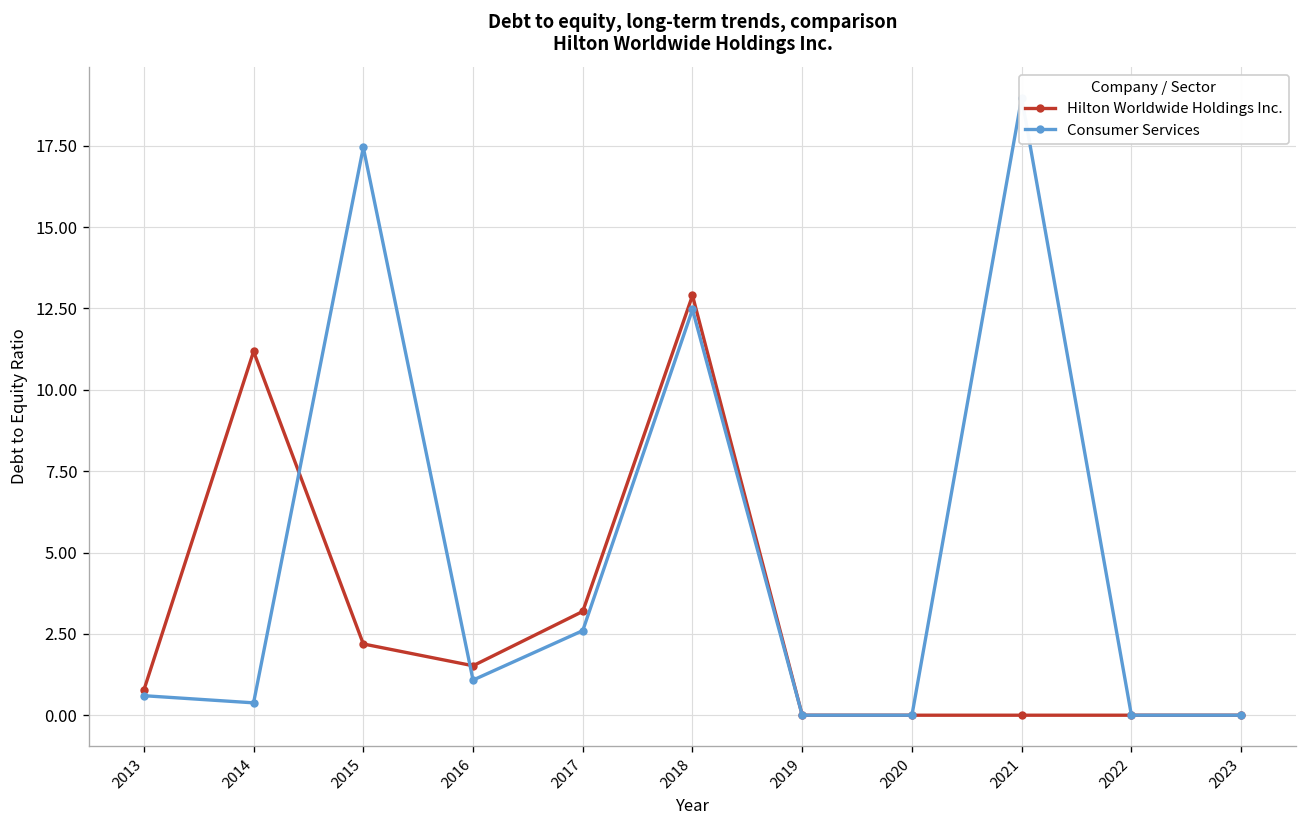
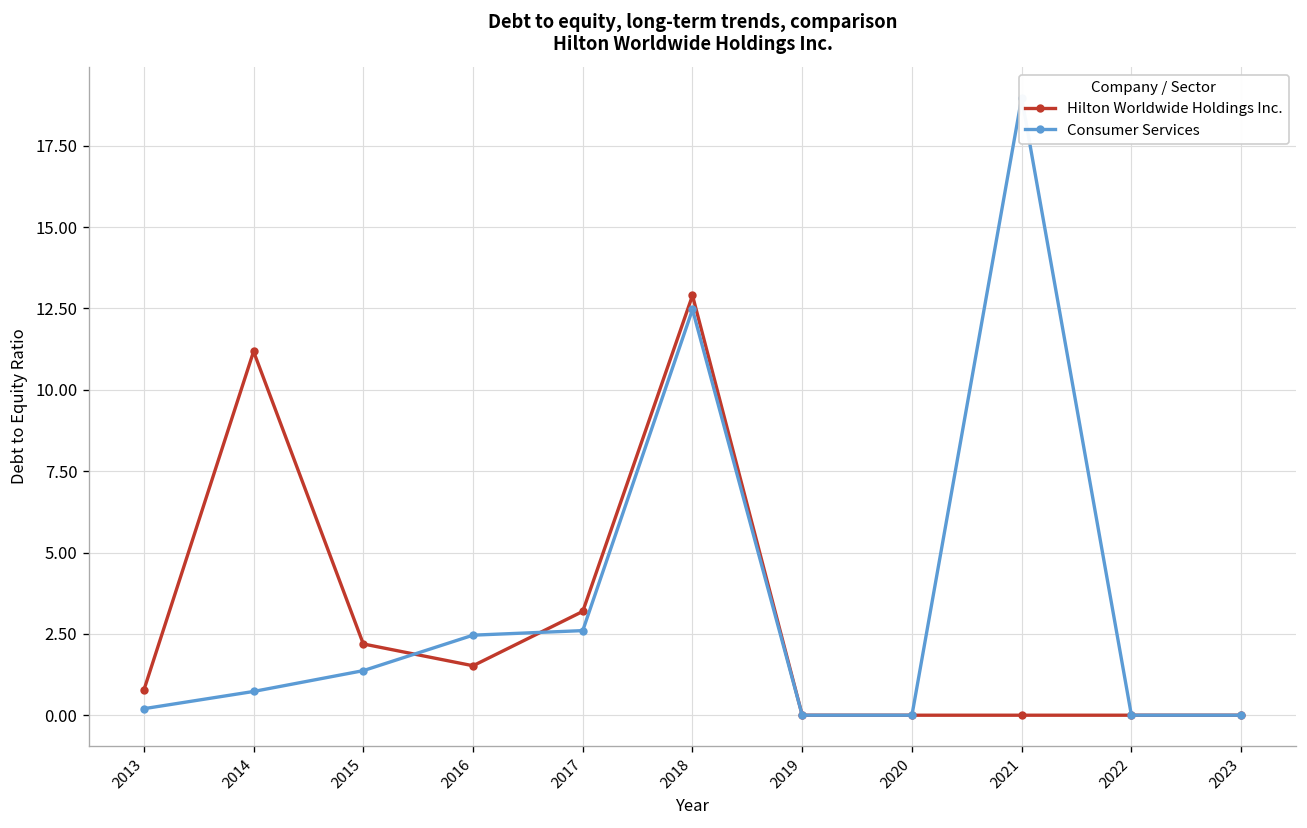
Consumer Services, 2013: 0.6 -> 0.2
Consumer Services, 2014: 0.4 -> 0.7
Consumer Services, 2015: 17.5 -> 1.4
Consumer Services, 2016: 1.1 -> 2.5
